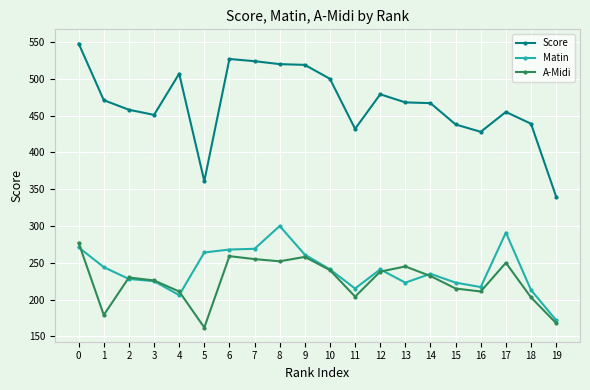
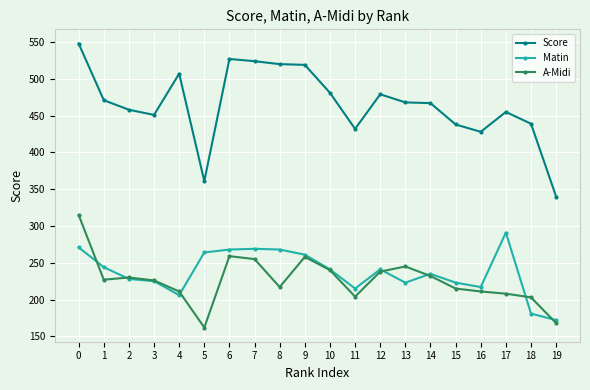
A-Midi, 0: 280 -> 320
A-Midi, 1: 180 -> 230
Matin, 8: 300 -> 270
A-Midi, 8: 250 -> 220
Score, 10: 500 -> 480
A-Midi, 17: 250 -> 210
Matin, 18: 210 -> 180
